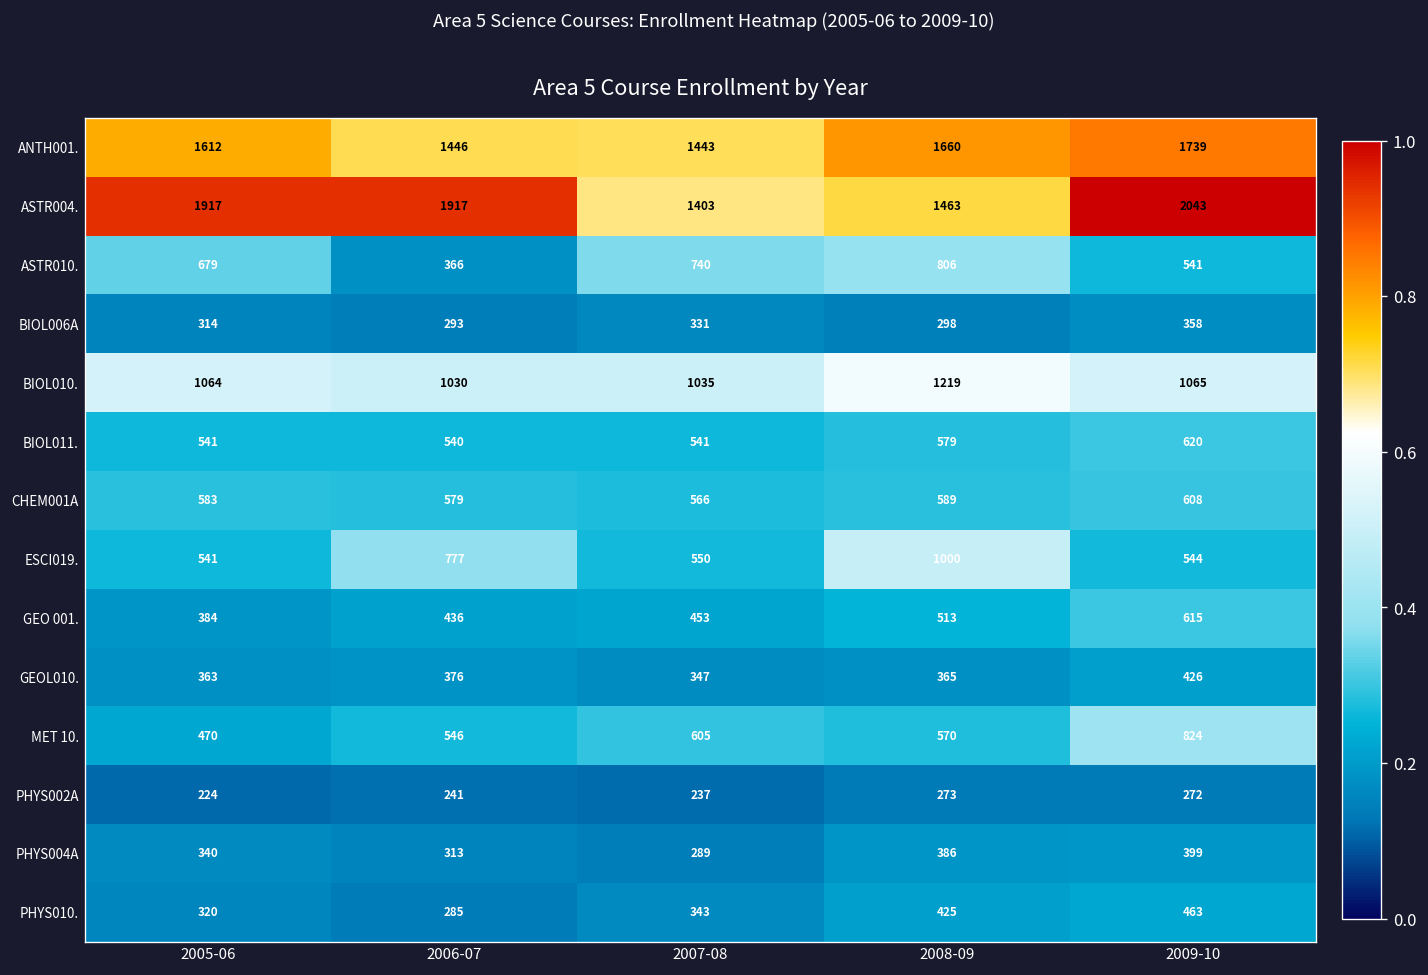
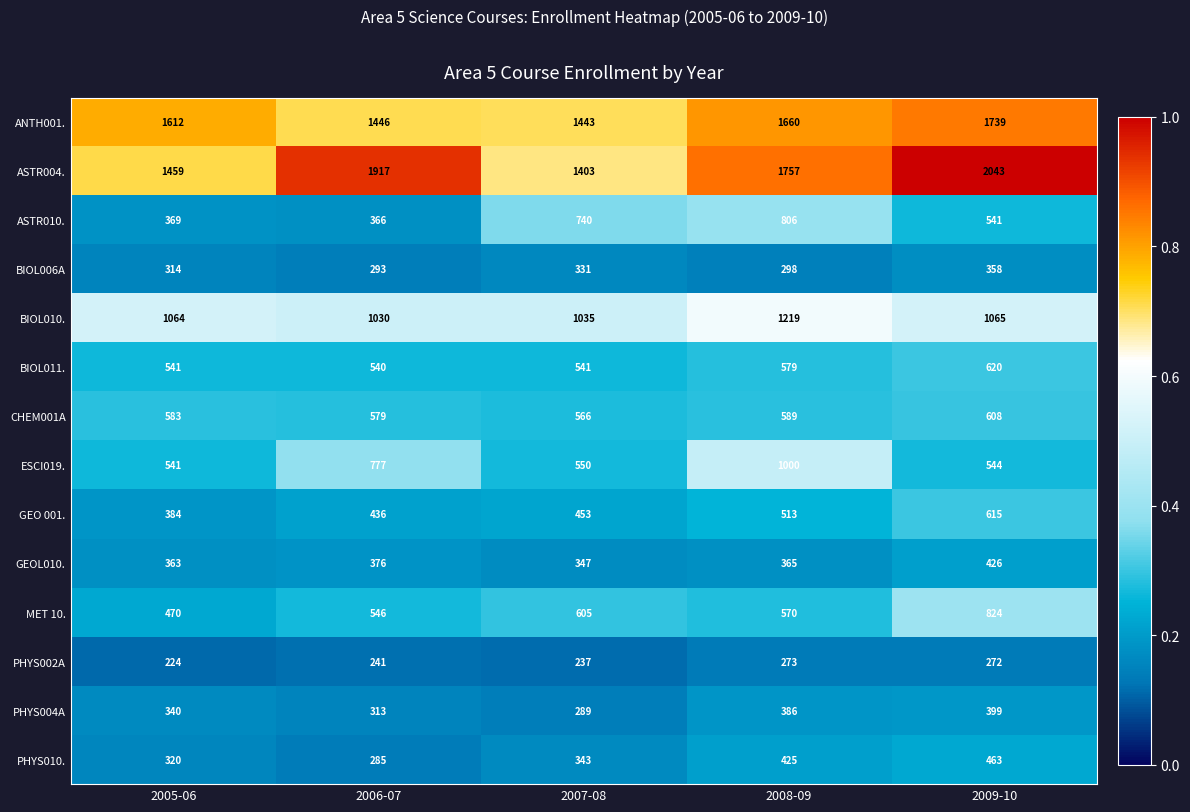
ASTR004., 2005-06: 1917 -> 1459
ASTR004., 2008-09: 1463 -> 1757
ASTR010., 2005-06: 679 -> 369
